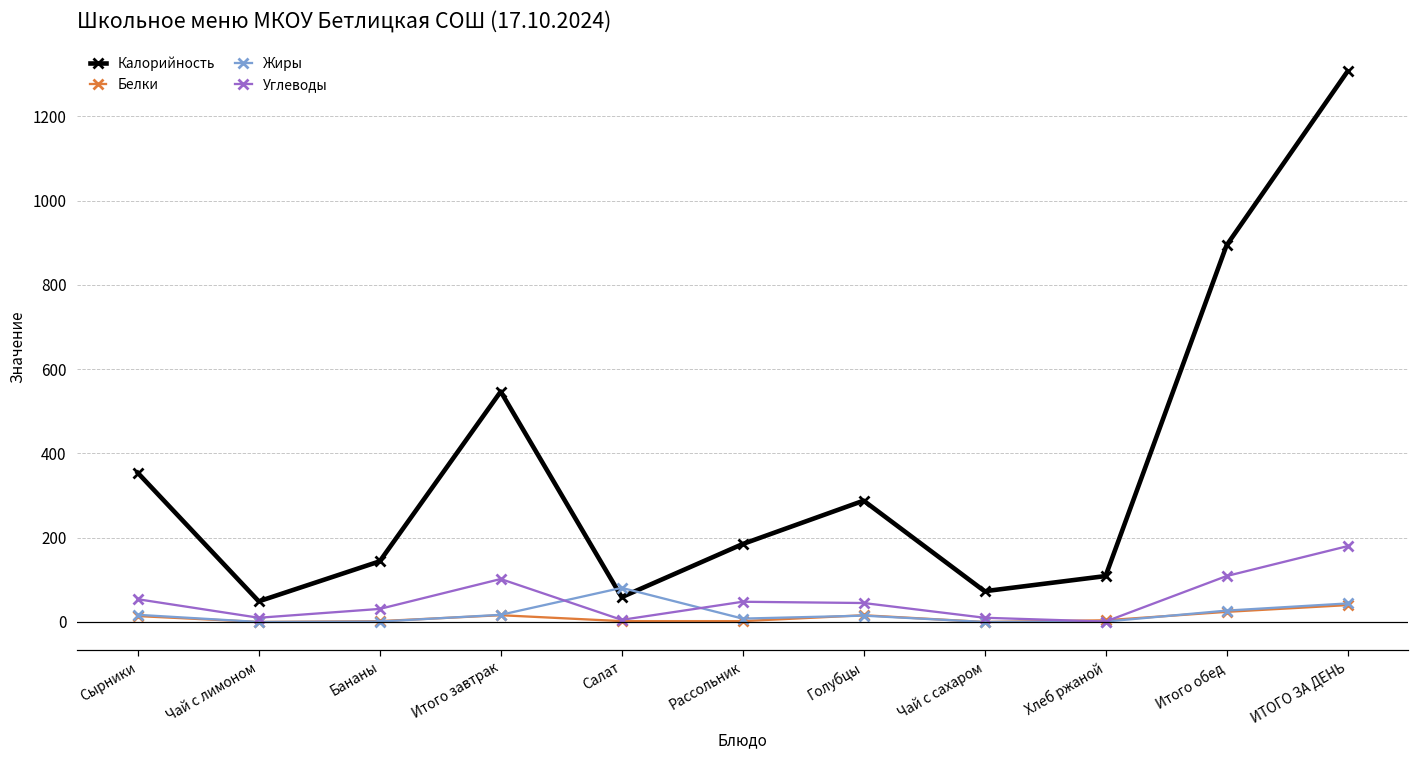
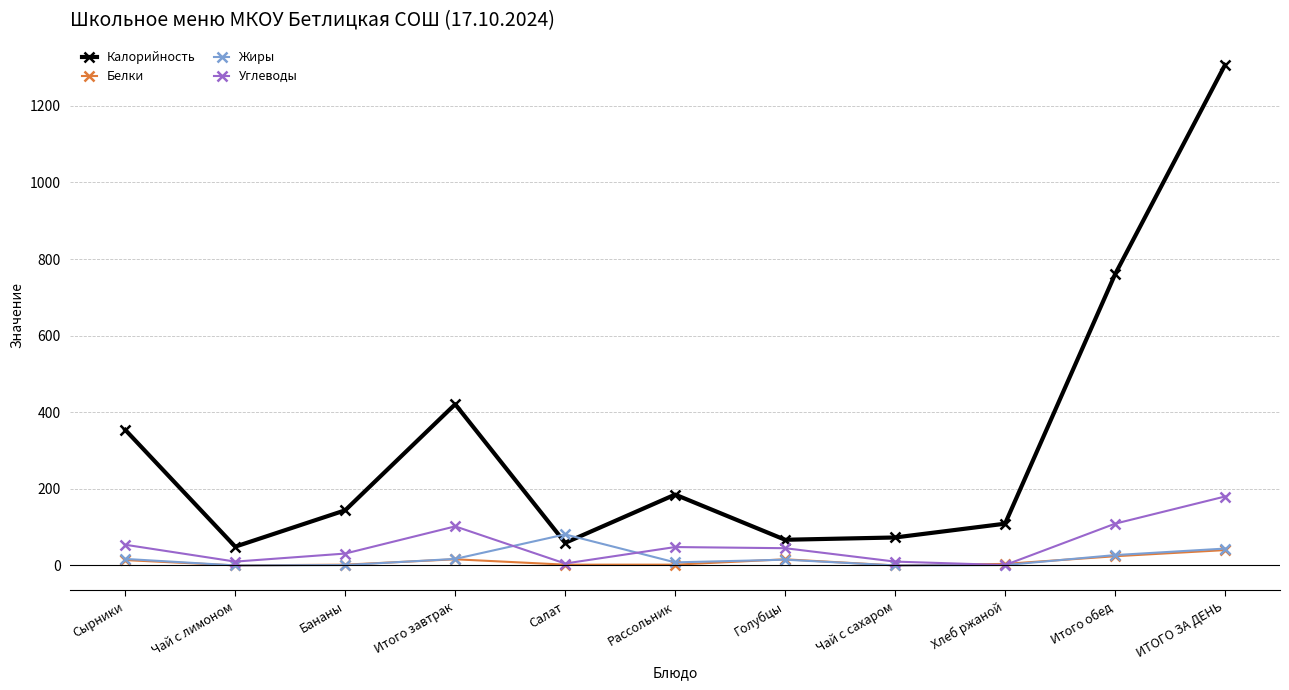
Калорийность, Итого завтрак: 550 -> 420
Калорийность, Голубцы: 290 -> 70
Калорийность, Итого обед: 890 -> 760
